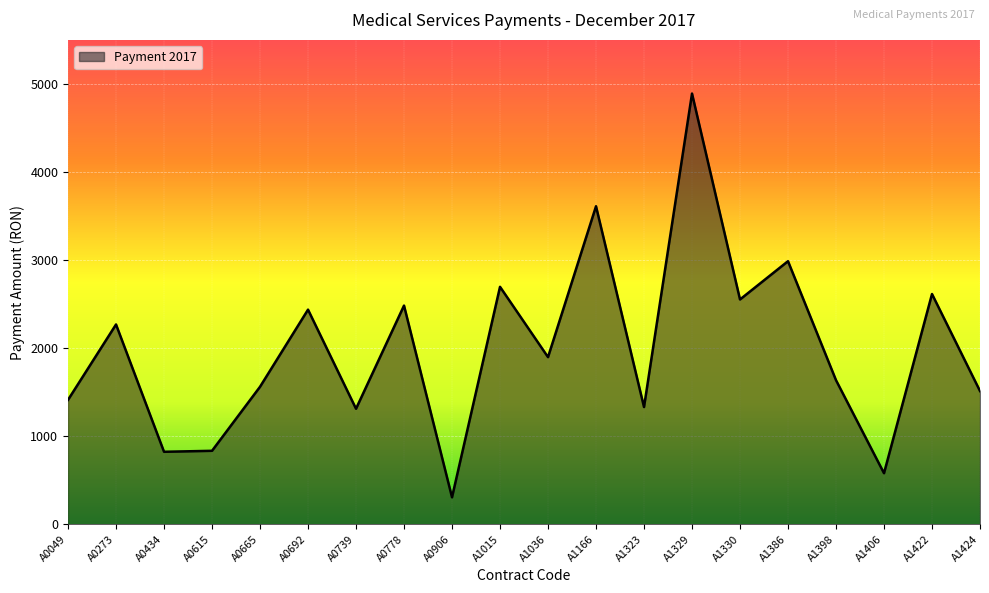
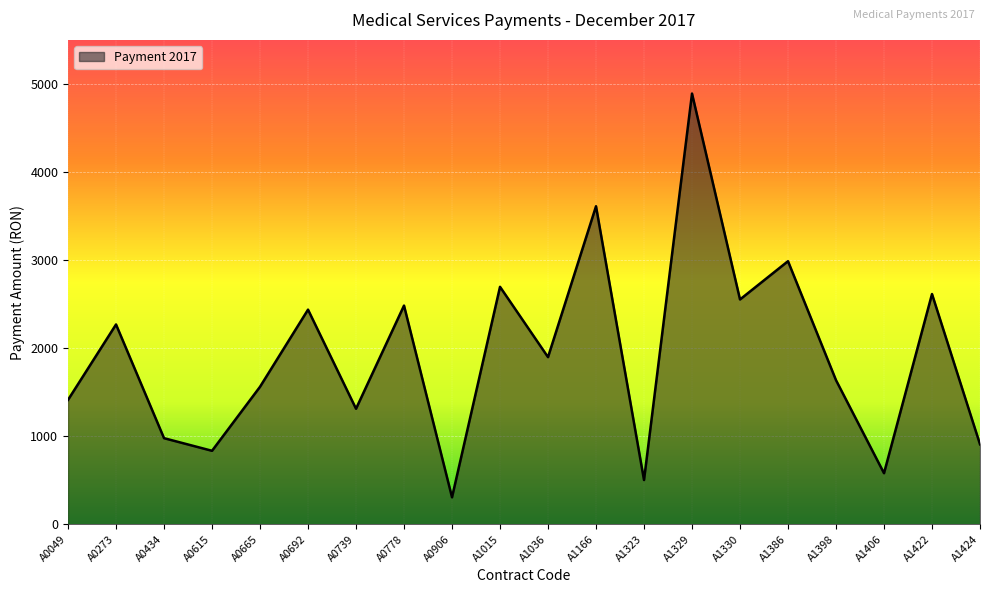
A0434: 800 -> 1000
A1323: 1300 -> 500
A1424: 1500 -> 900
